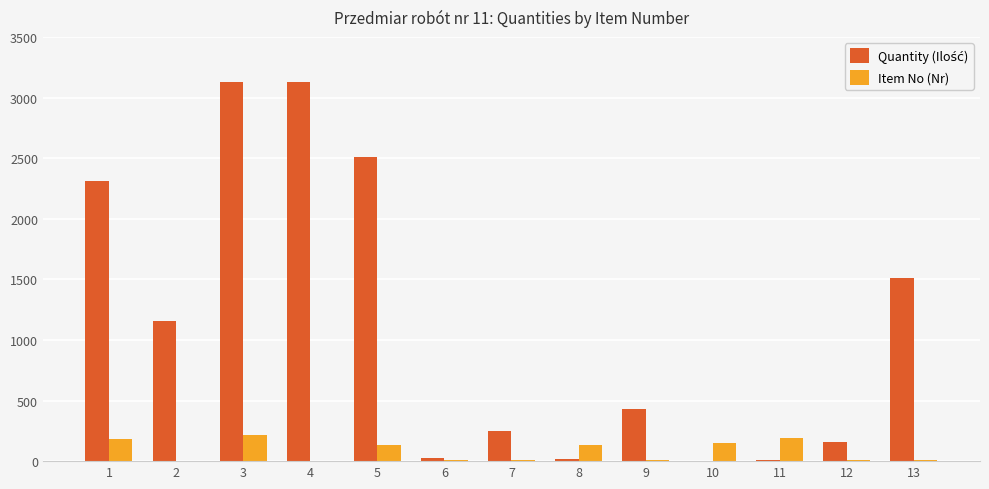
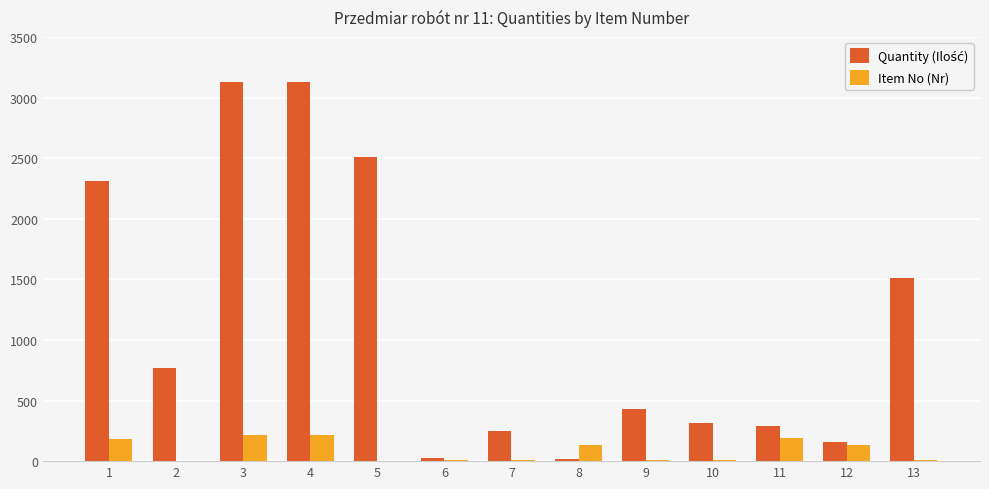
Quantity (Ilość), 2: 1160 -> 770
Item No (Nr), 4: 0 -> 210
Item No (Nr), 5: 130 -> 10
Quantity (Ilość), 10: 0 -> 310
Item No (Nr), 10: 150 -> 10
Quantity (Ilość), 11: 10 -> 290
Item No (Nr), 12: 10 -> 130
